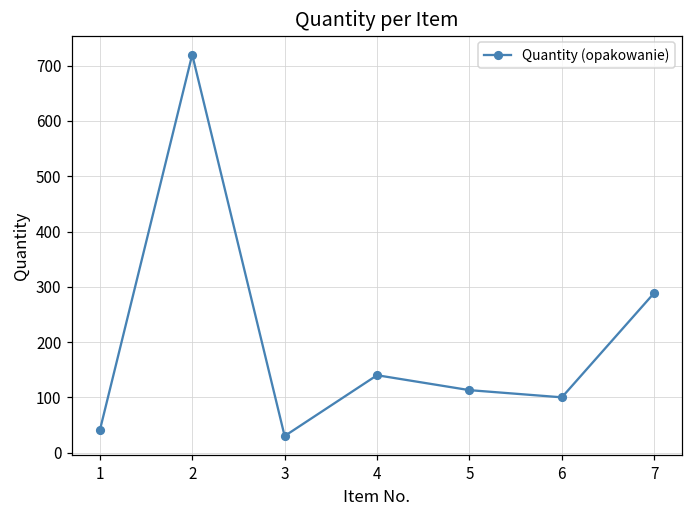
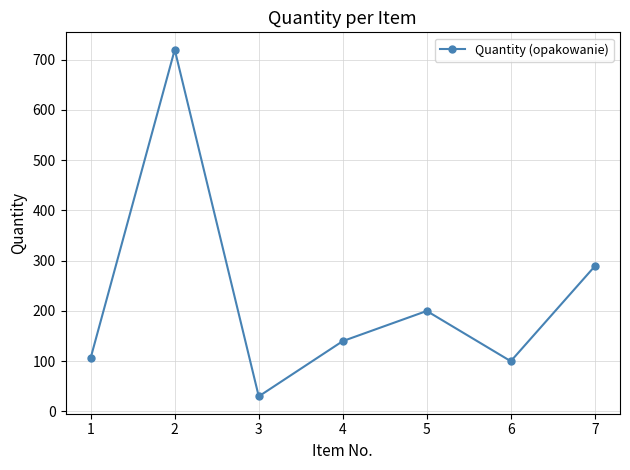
1: 40 -> 110
5: 110 -> 200
